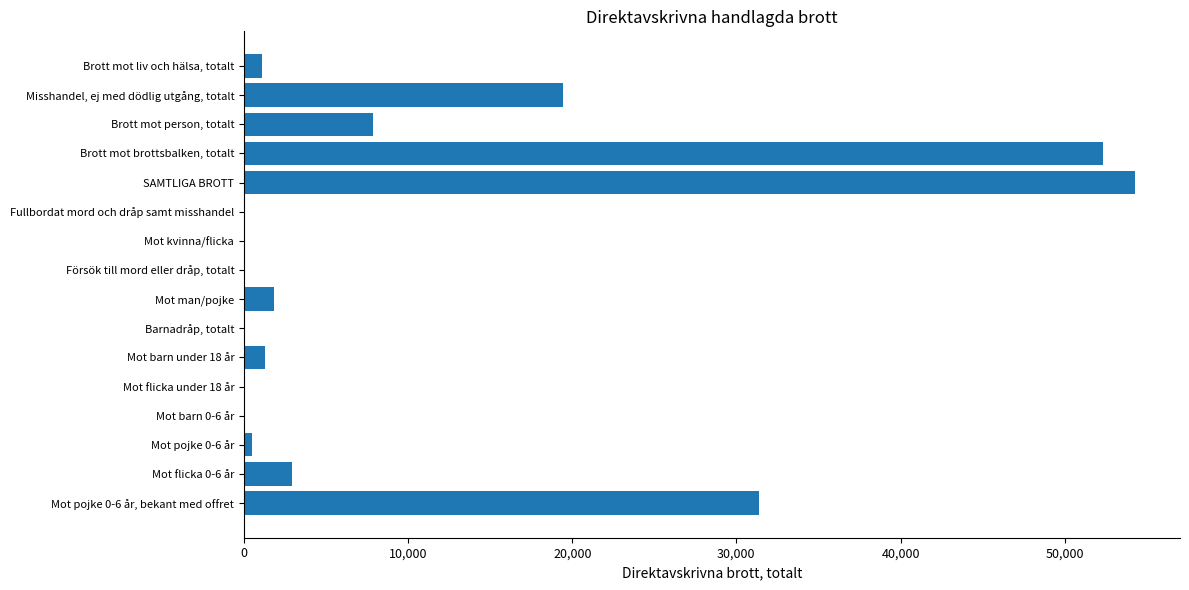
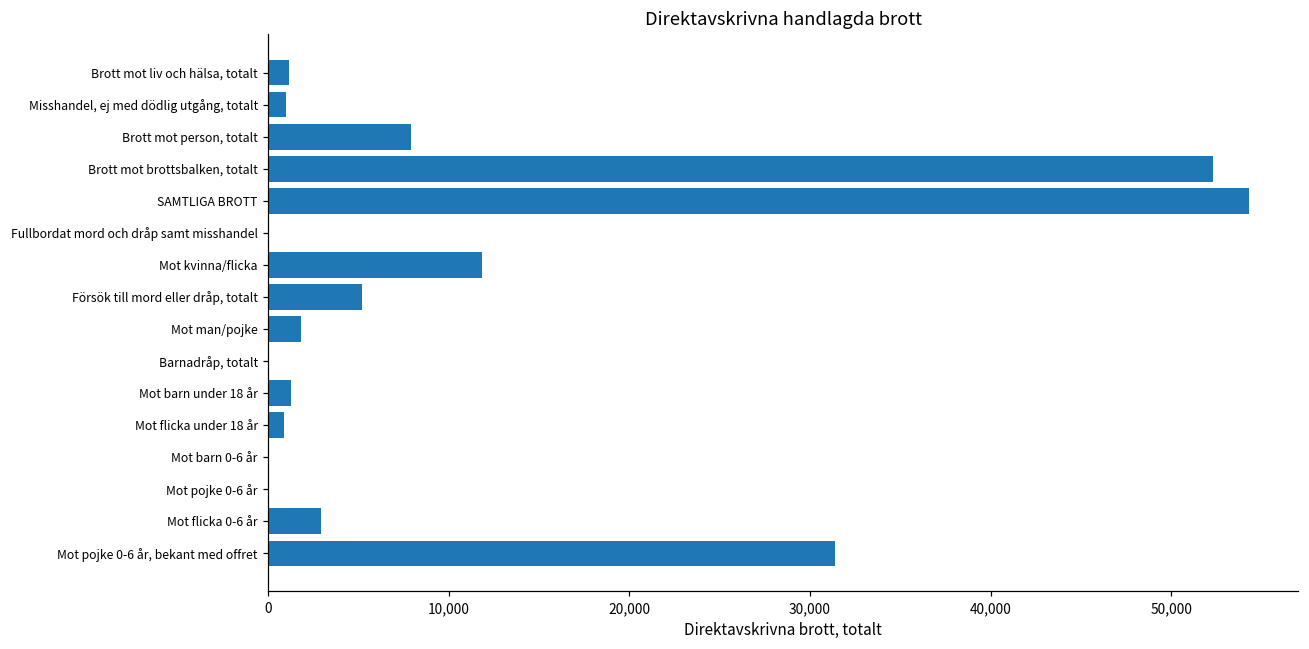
Misshandel, ej med dödlig utgång, totalt: 19,400 -> 1,000
Mot kvinna/flicka: 0 -> 11,800
Försök till mord eller dråp, totalt: 0 -> 5,200
Mot flicka under 18 år: 0 -> 900
Mot pojke 0-6 år: 500 -> 0
